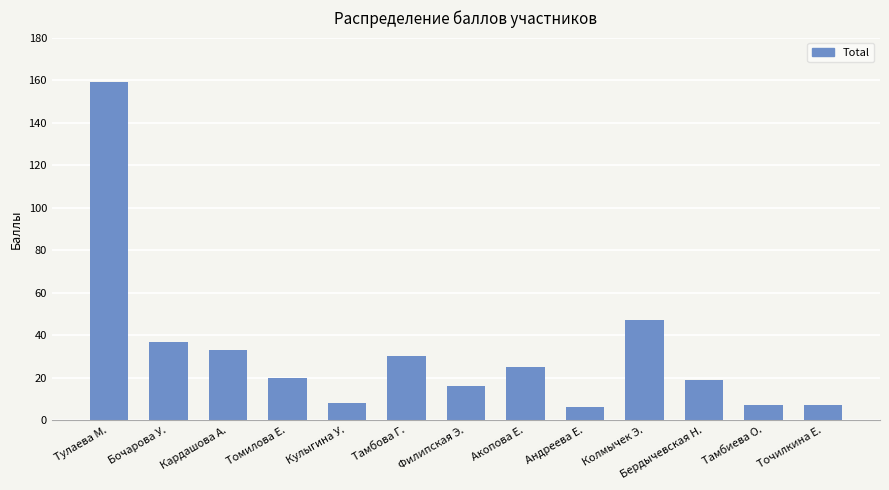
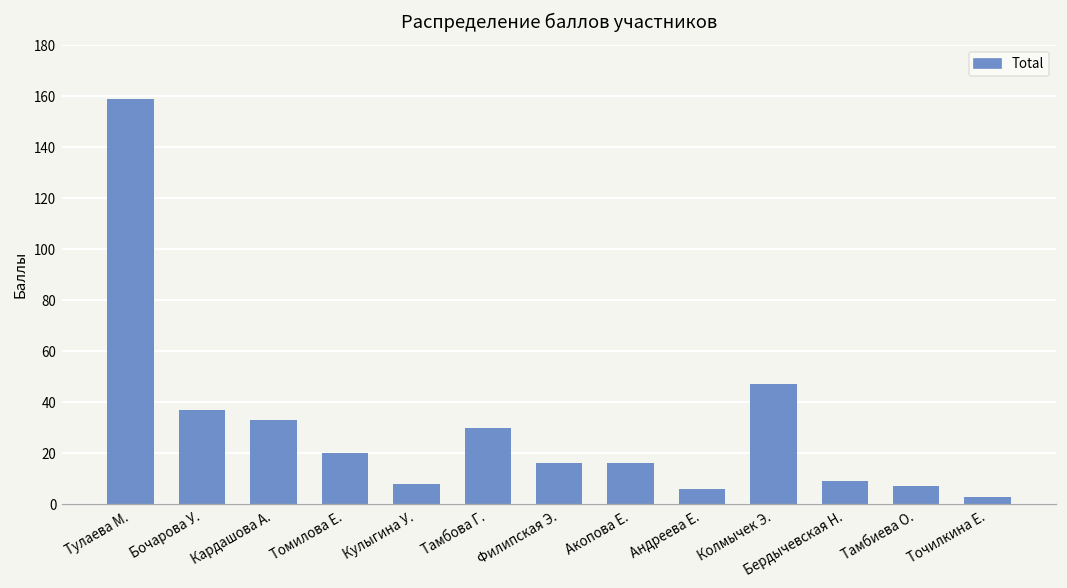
Акопова Е.: 25 -> 16
Бердычевская Н.: 19 -> 9
Точилкина Е.: 7 -> 3
